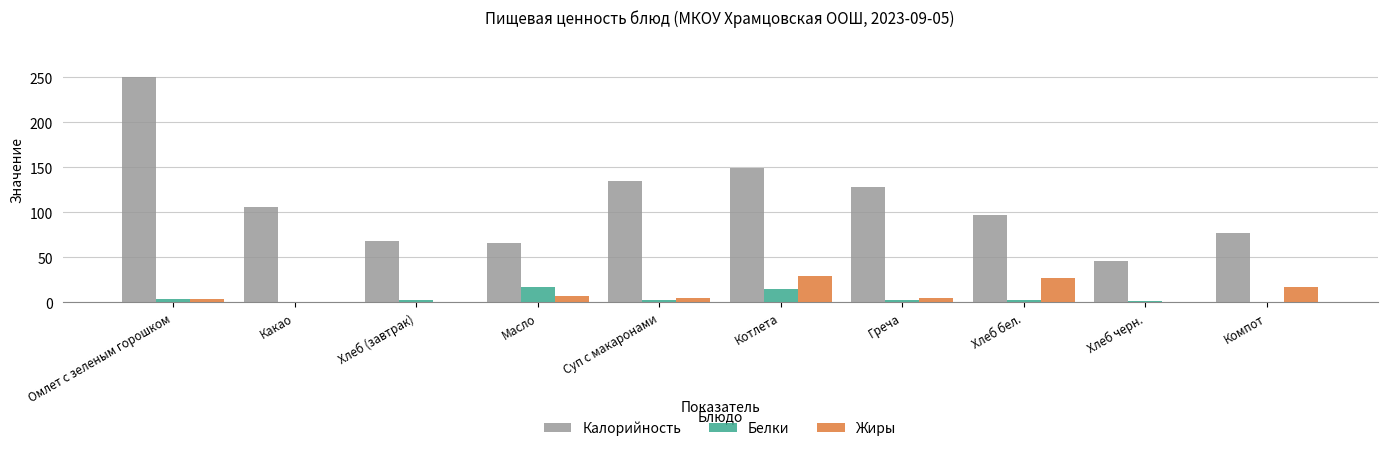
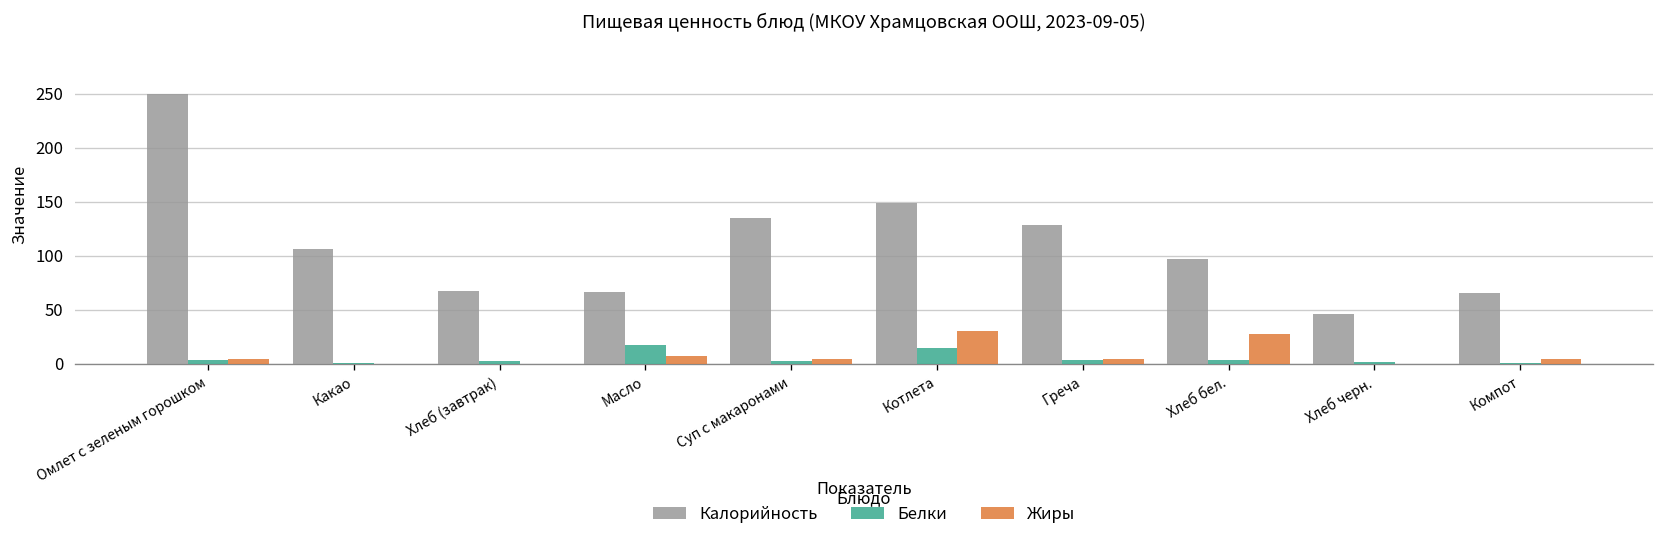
Калорийность, Компот: 80 -> 70
Жиры, Компот: 20 -> 0
